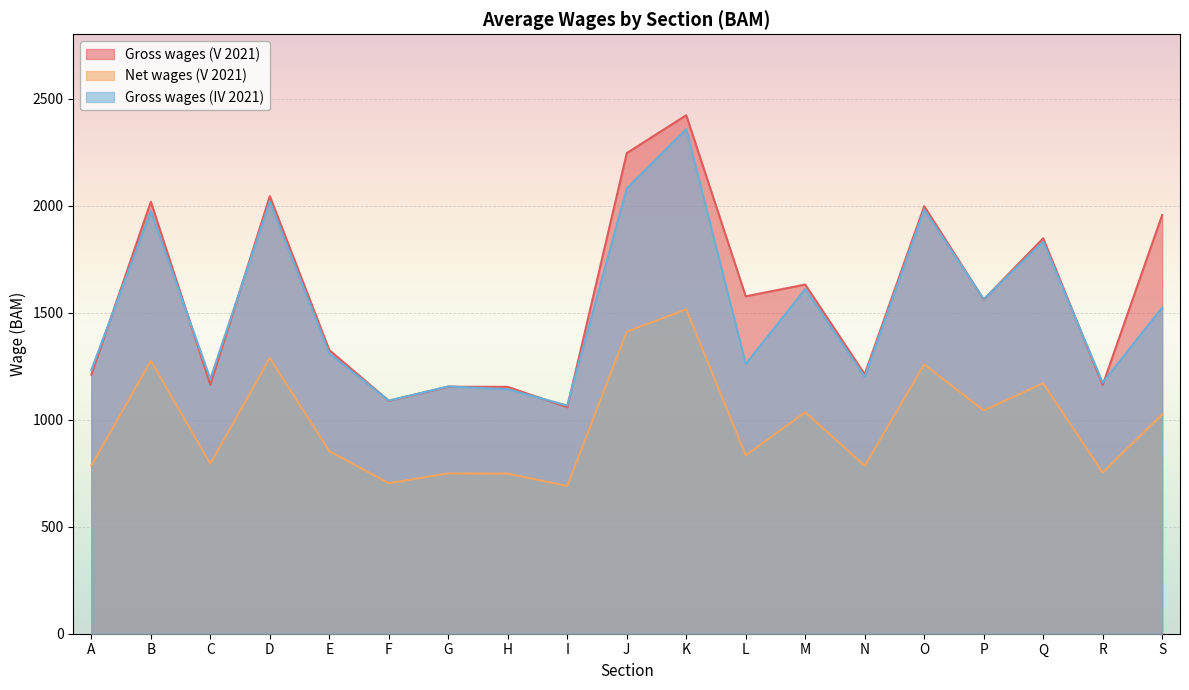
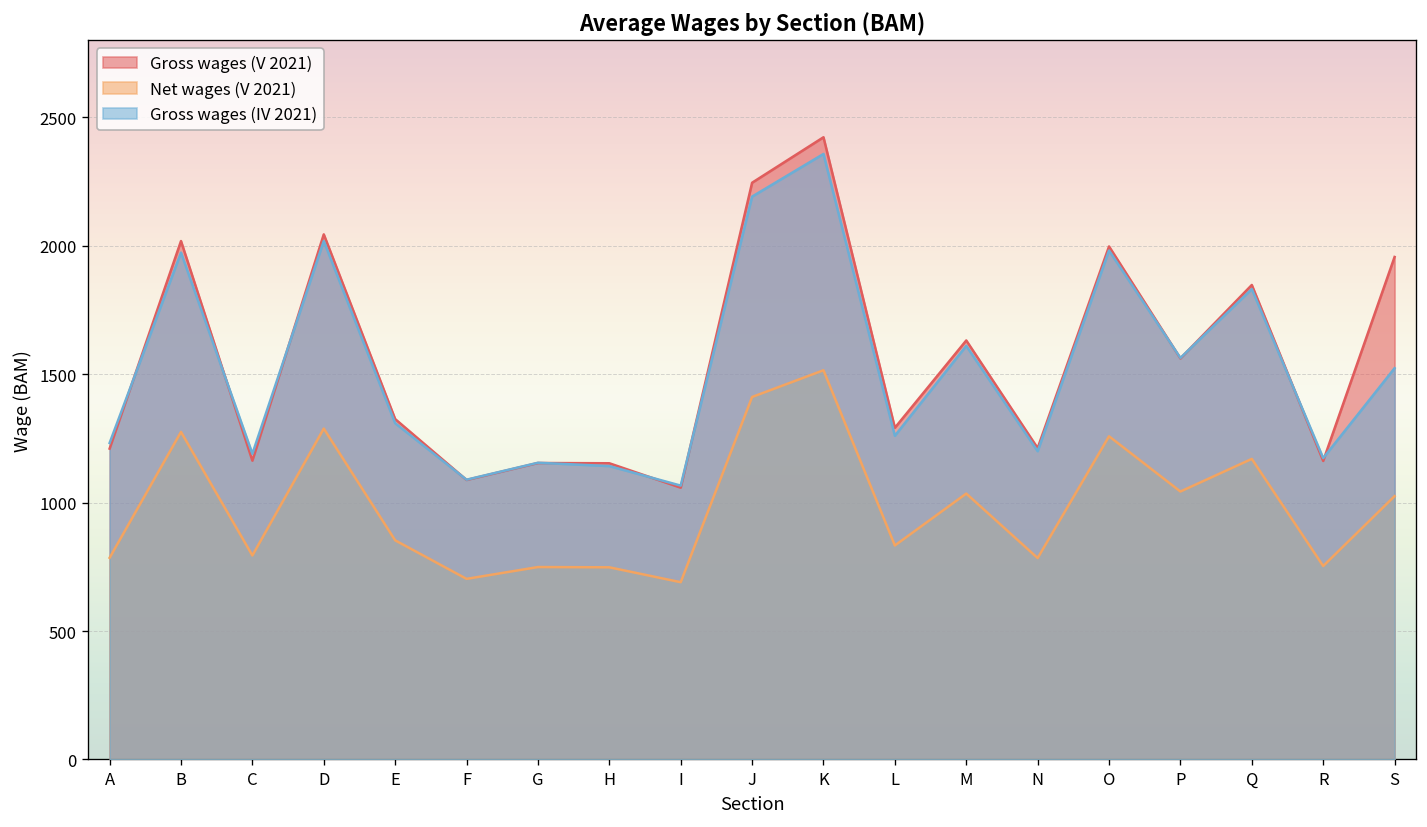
Gross wages (IV 2021), J: 2080 -> 2190
Gross wages (V 2021), L: 1580 -> 1290
